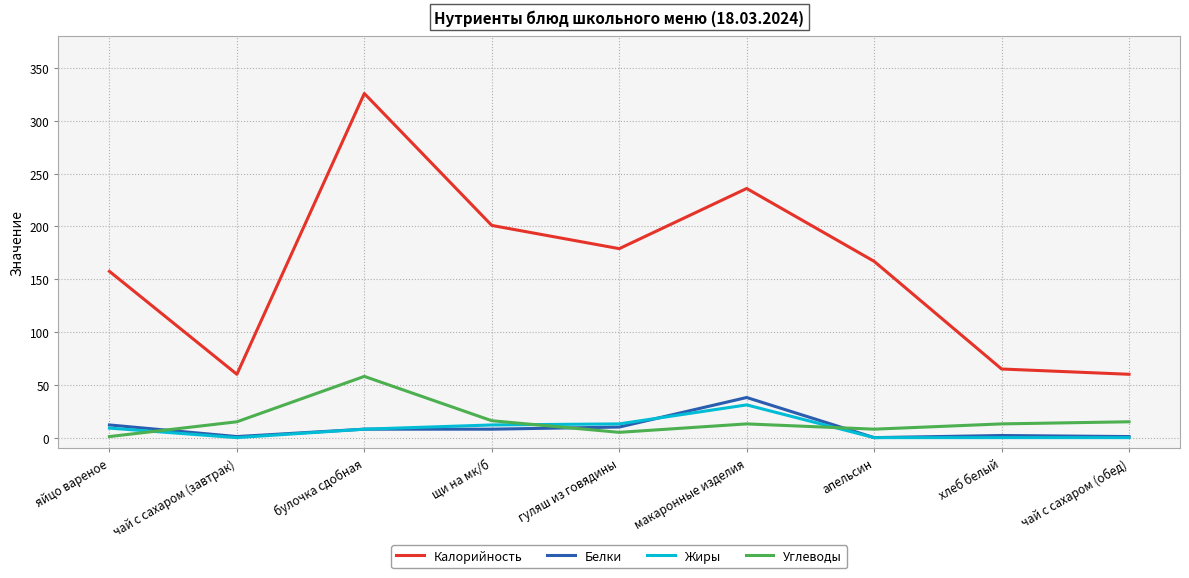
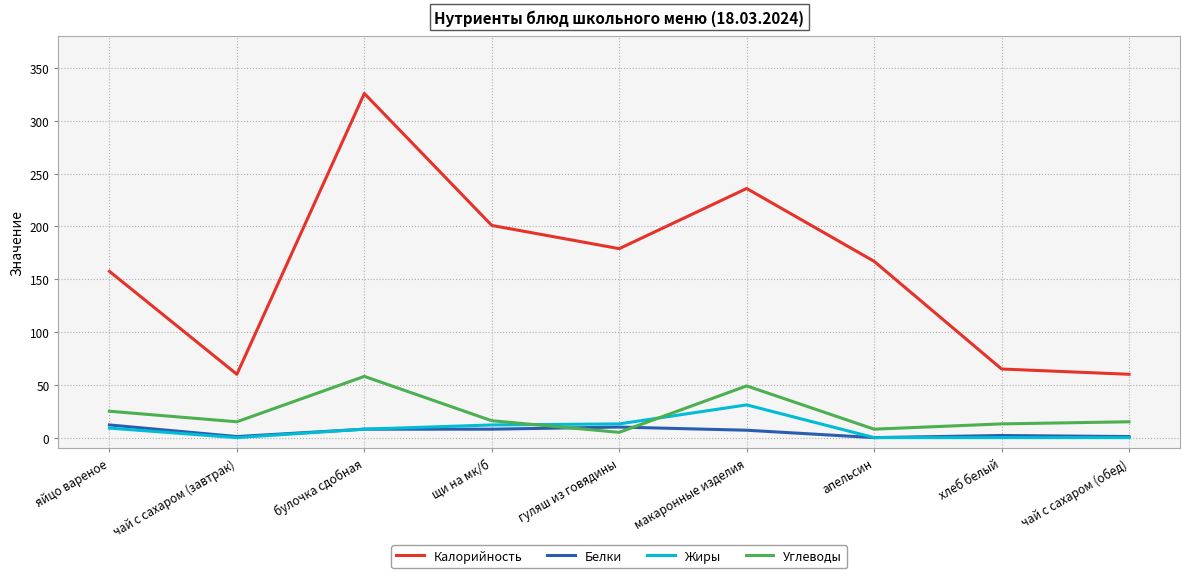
Углеводы, яйцо вареное: 1 -> 25
Белки, макаронные изделия: 38 -> 7
Углеводы, макаронные изделия: 13 -> 49
